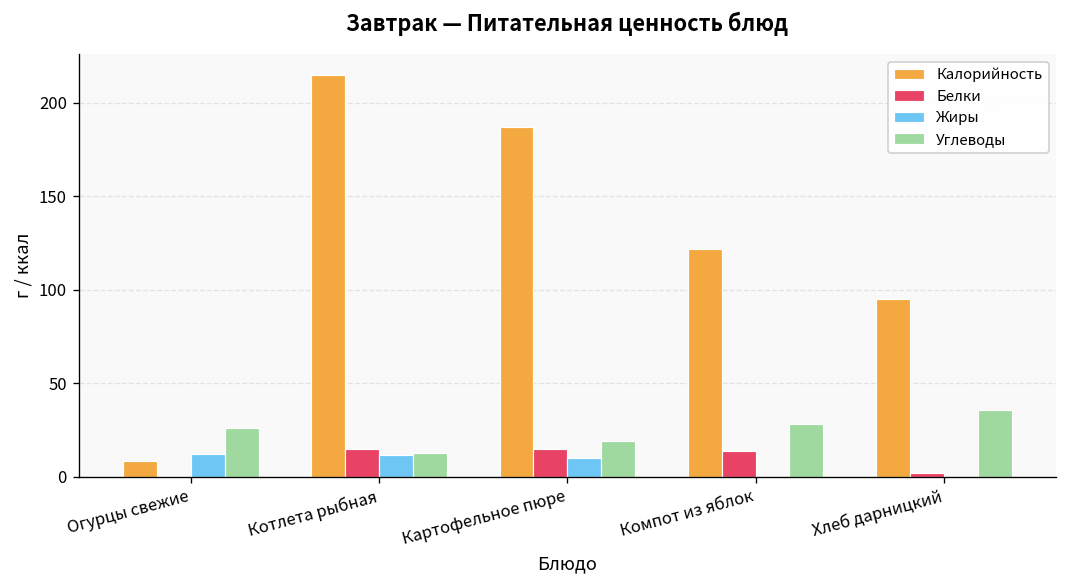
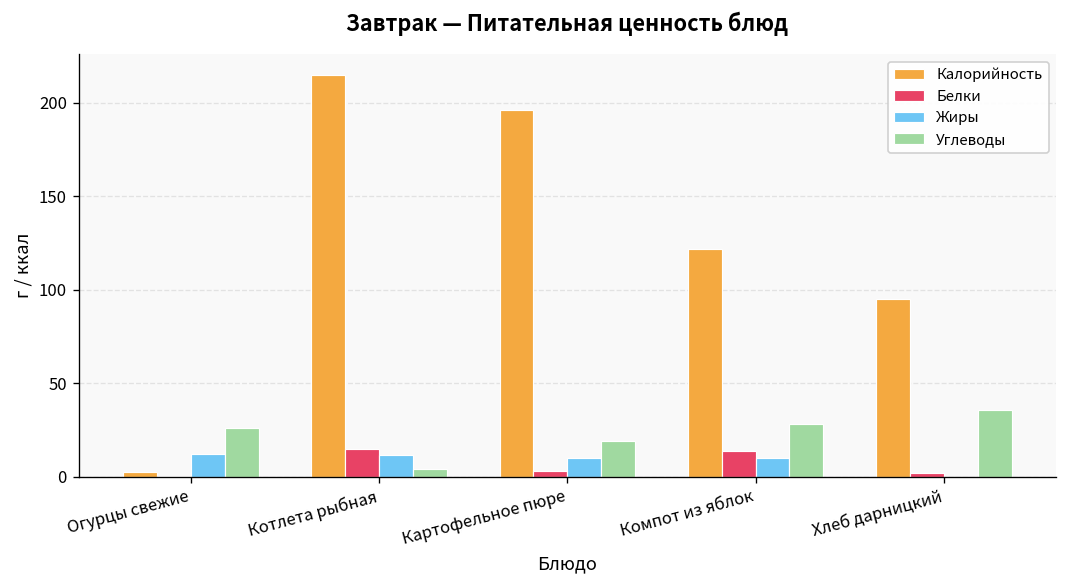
Калорийность, Огурцы свежие: 9 -> 3
Углеводы, Котлета рыбная: 13 -> 4
Калорийность, Картофельное пюре: 187 -> 196
Белки, Картофельное пюре: 15 -> 3
Жиры, Компот из яблок: 0 -> 10
